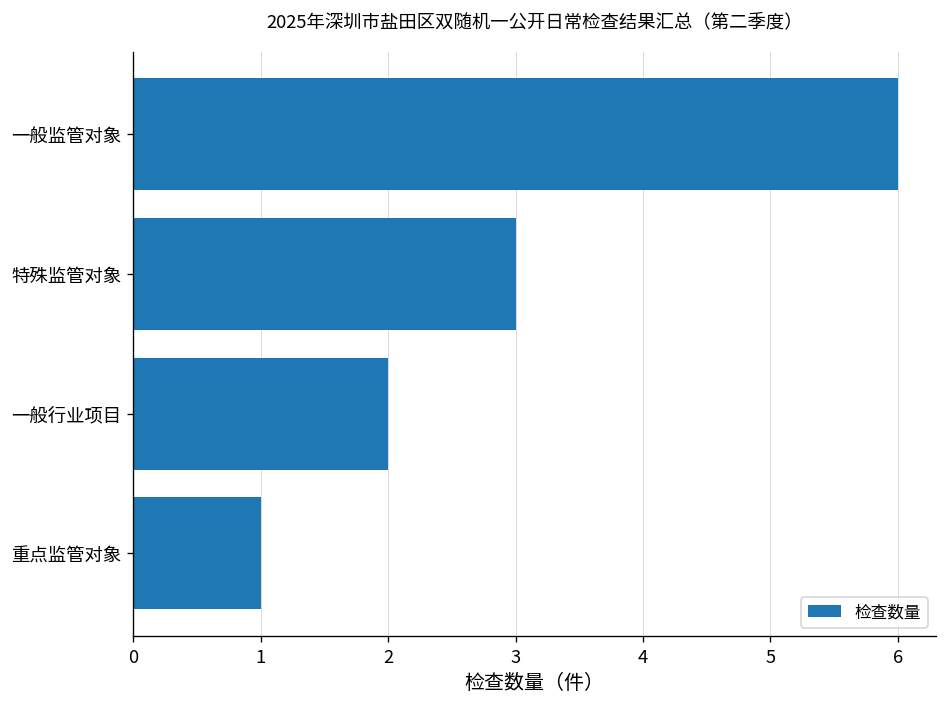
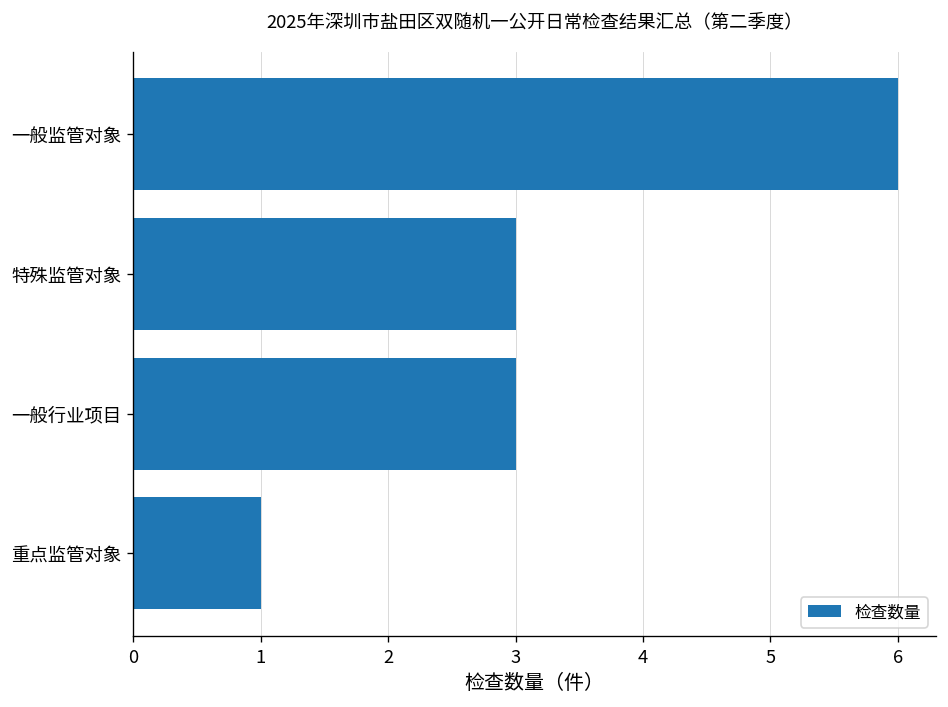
一般行业项目: 2 -> 3
